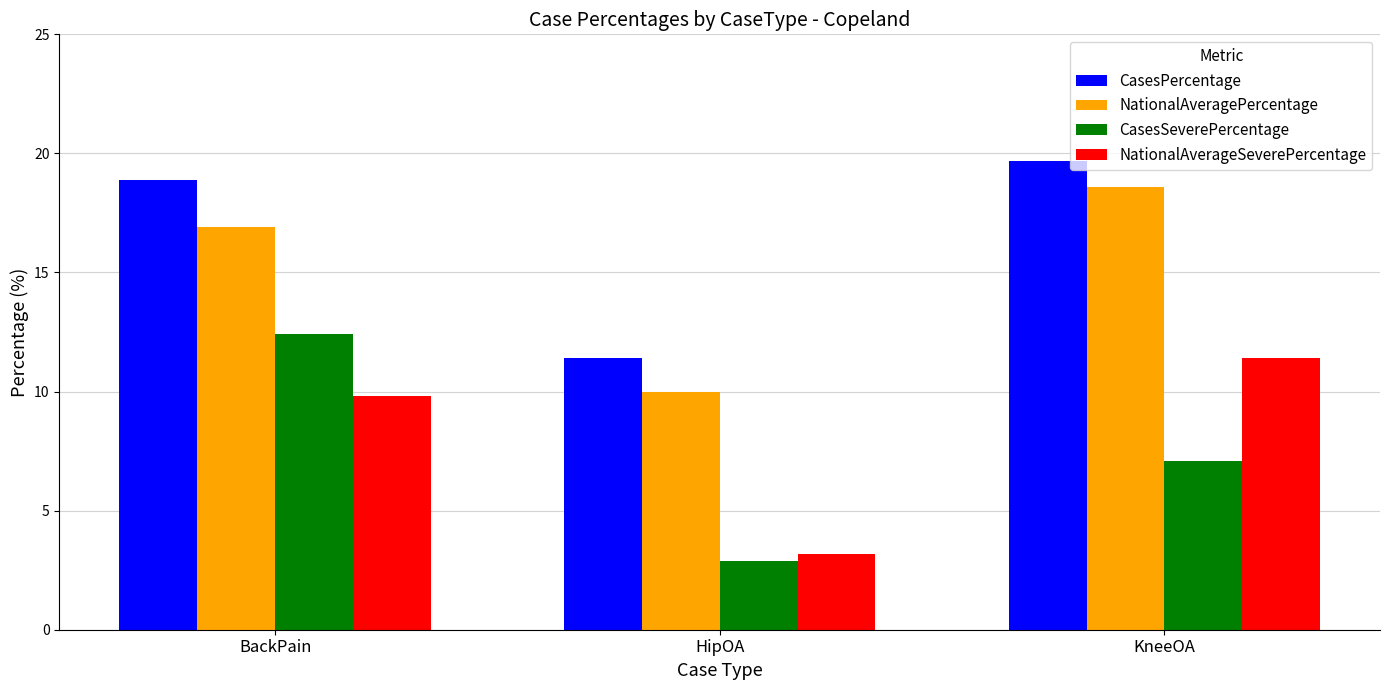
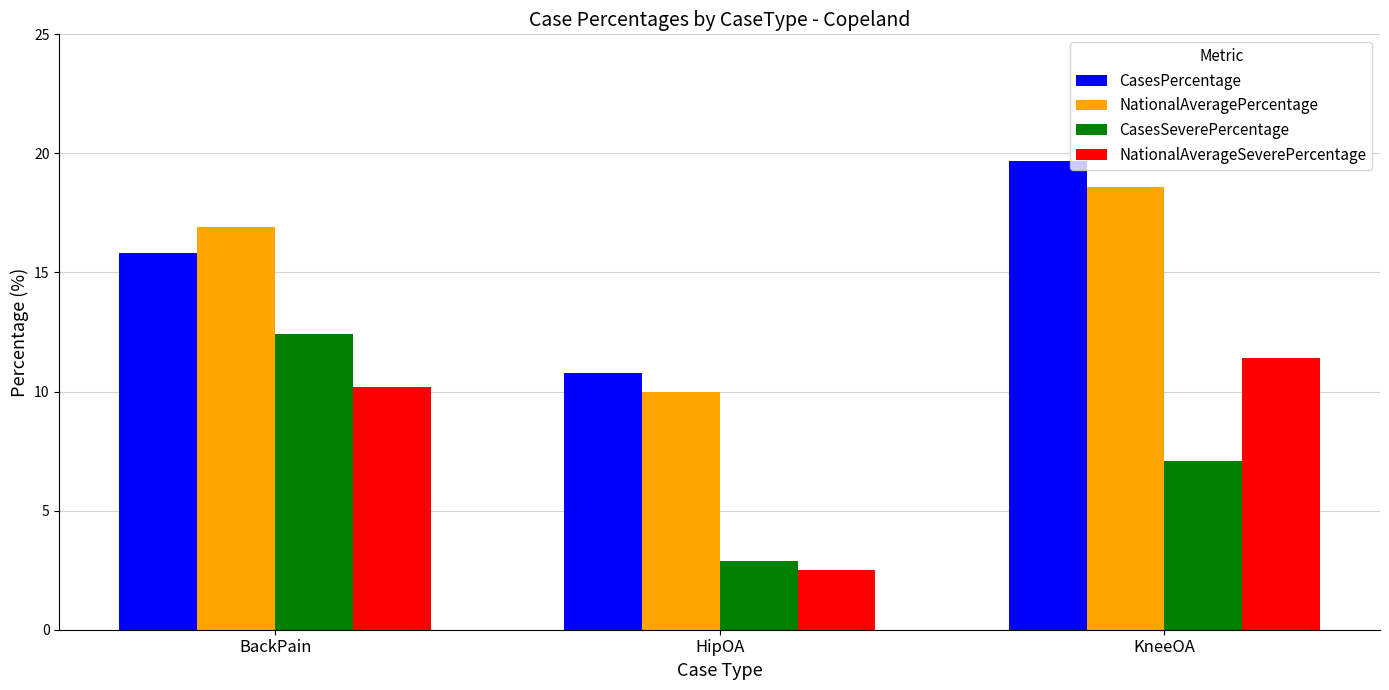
CasesPercentage, BackPain: 18.9 -> 15.8
NationalAverageSeverePercentage, BackPain: 9.8 -> 10.2
CasesPercentage, HipOA: 11.4 -> 10.8
NationalAverageSeverePercentage, HipOA: 3.2 -> 2.5
